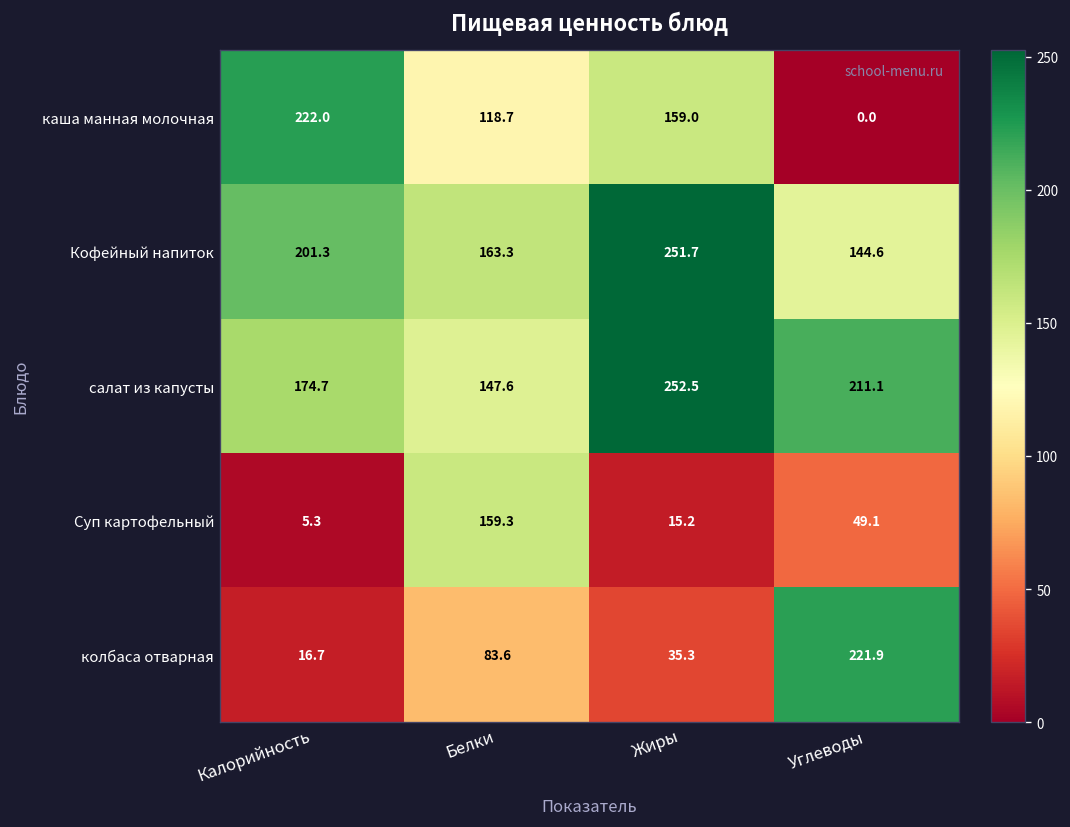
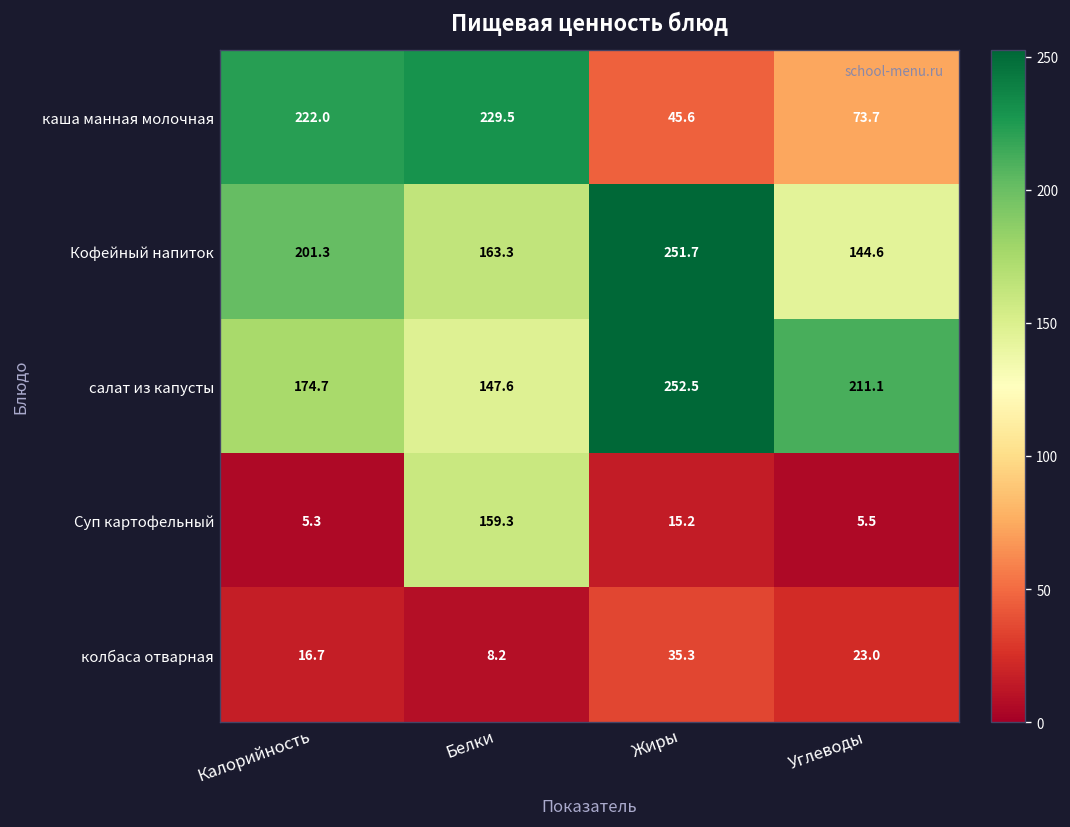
каша манная молочная, Белки: 118.7 -> 229.5
каша манная молочная, Жиры: 159.0 -> 45.6
каша манная молочная, Углеводы: 0.0 -> 73.7
Суп картофельный, Углеводы: 49.1 -> 5.5
колбаса отварная, Белки: 83.6 -> 8.2
колбаса отварная, Углеводы: 221.9 -> 23.0
